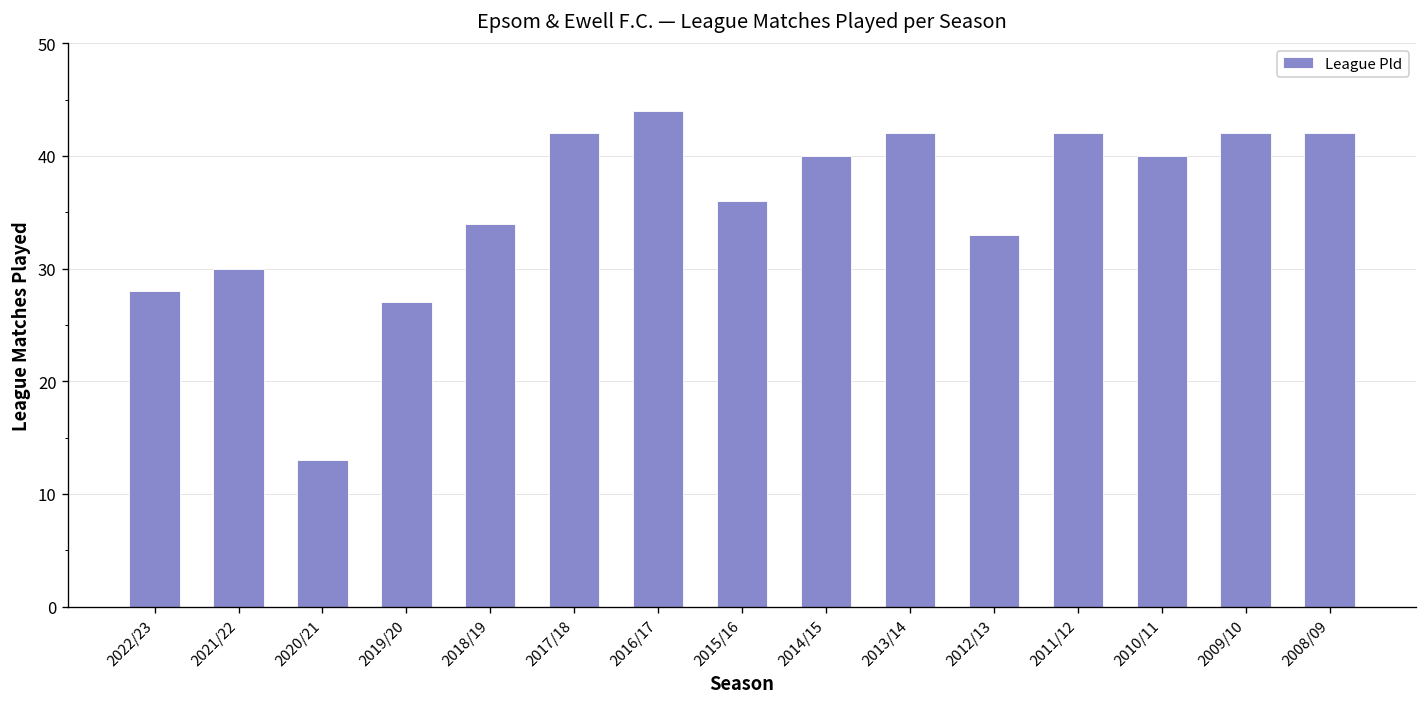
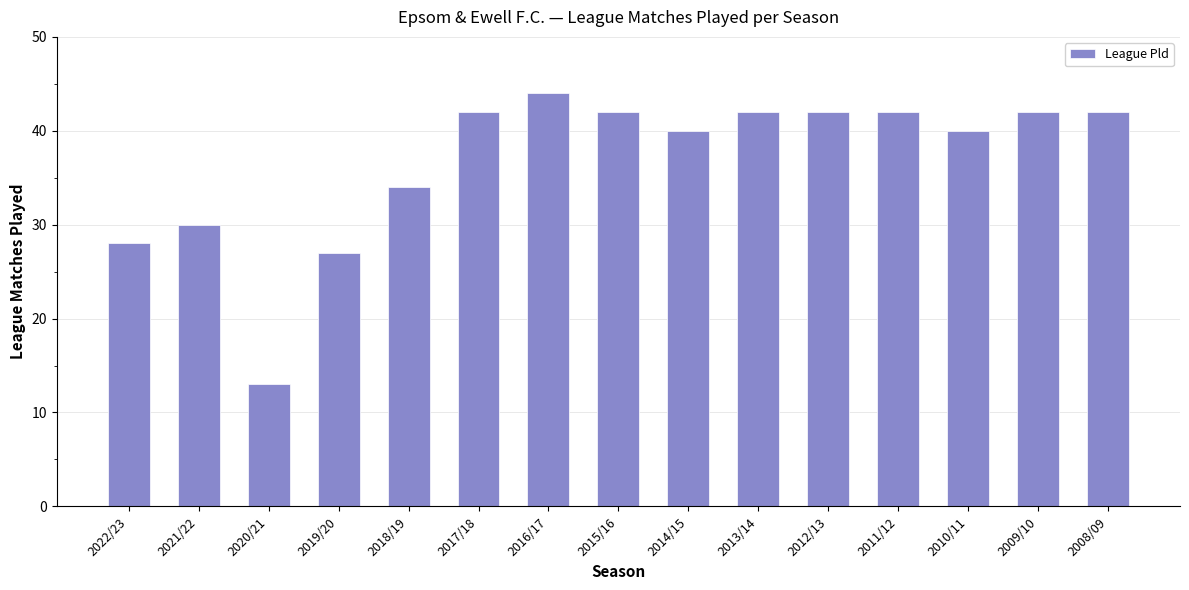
2015/16: 36 -> 42
2012/13: 33 -> 42
